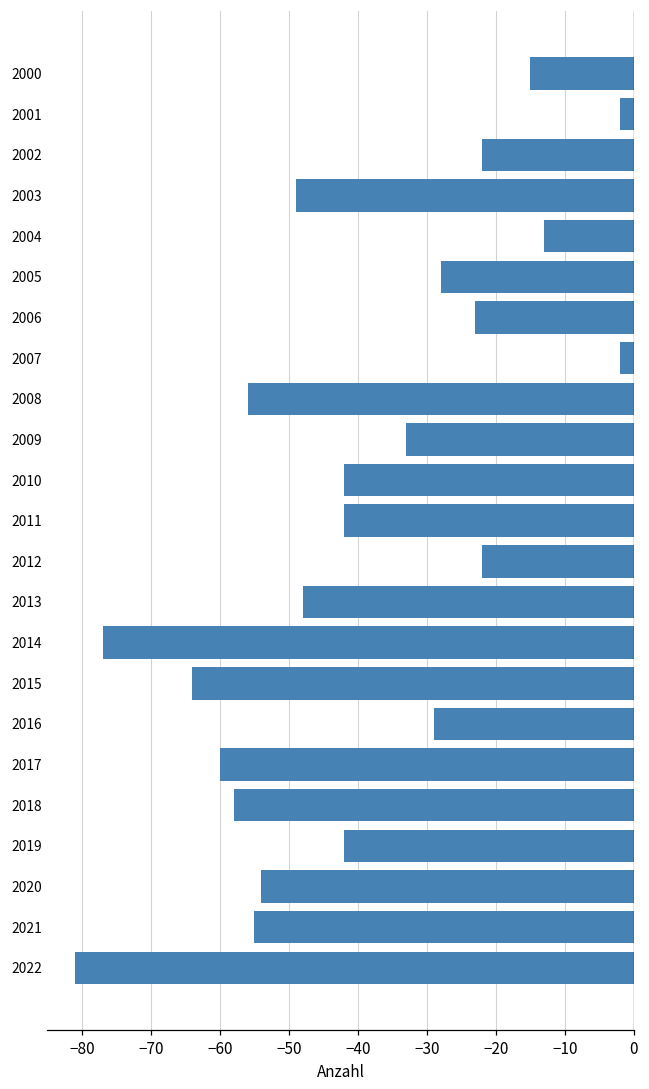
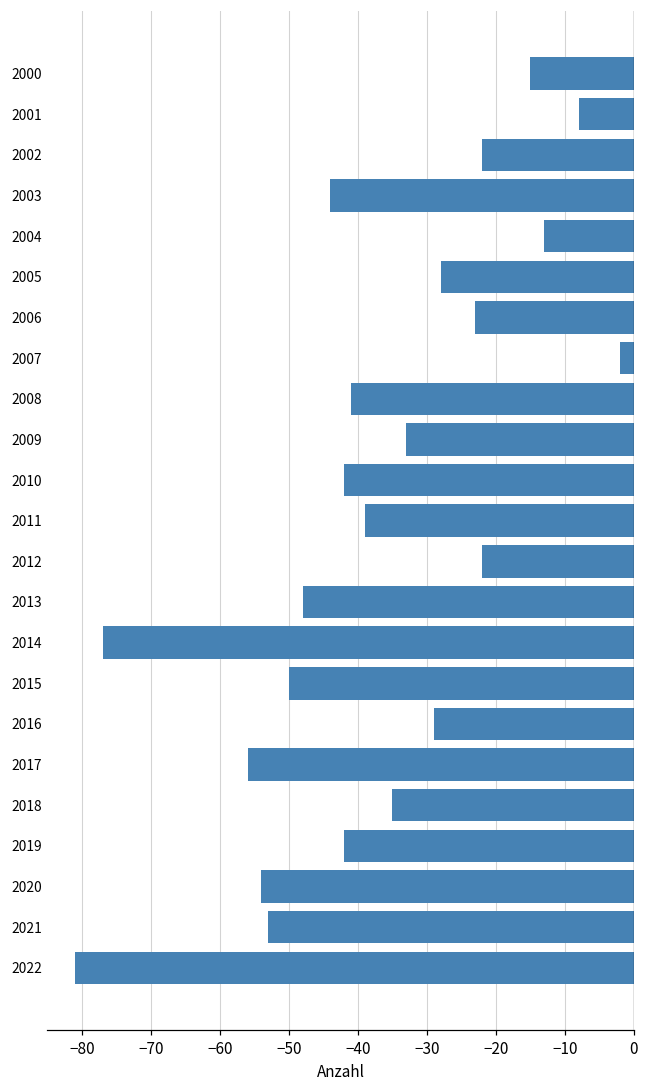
2001: -2 -> -8
2003: -49 -> -44
2008: -56 -> -41
2011: -42 -> -39
2015: -64 -> -50
2017: -60 -> -56
2018: -58 -> -35
2021: -55 -> -53
